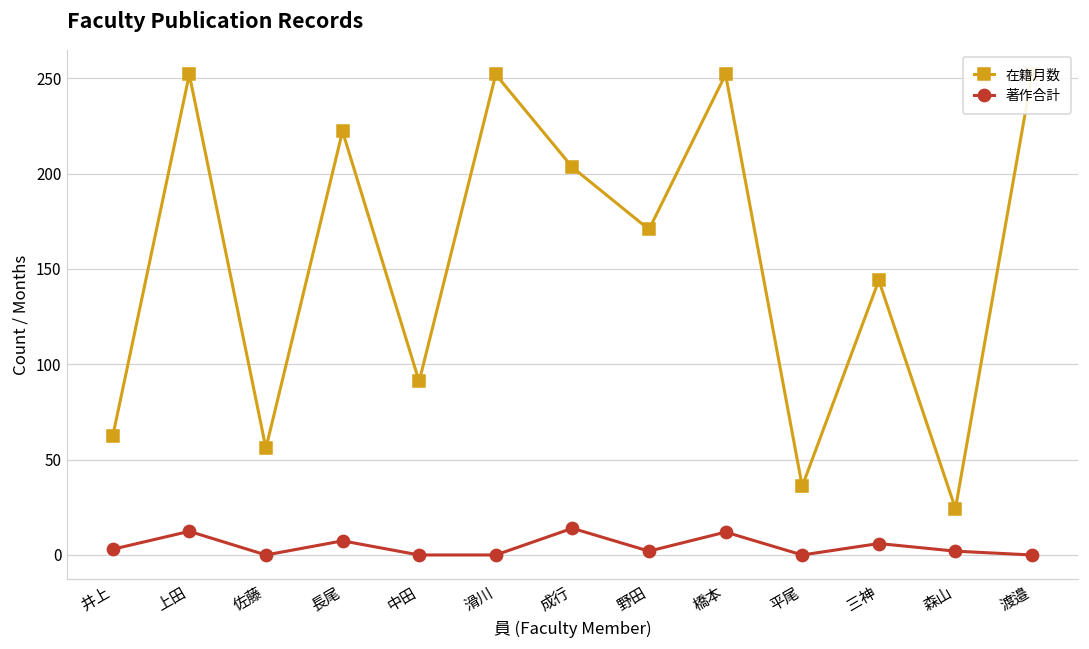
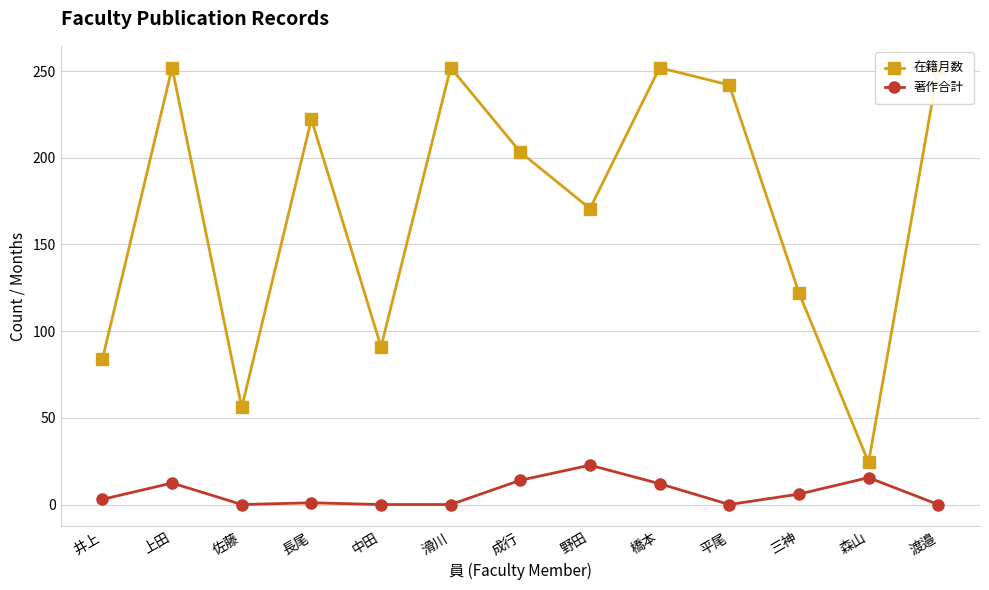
在籍月数, 井上: 62 -> 84
著作合計, 長尾: 7 -> 1
著作合計, 野田: 2 -> 23
在籍月数, 平尾: 36 -> 242
在籍月数, 三神: 144 -> 122
著作合計, 森山: 2 -> 16
